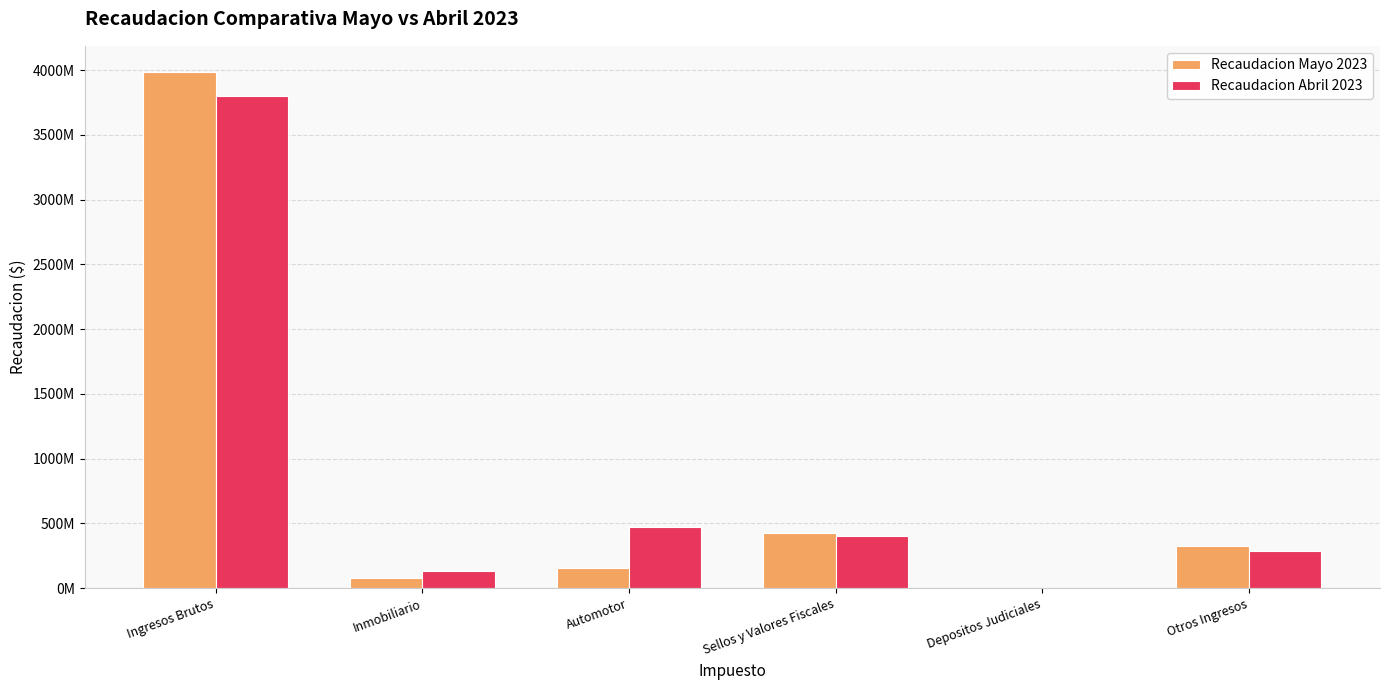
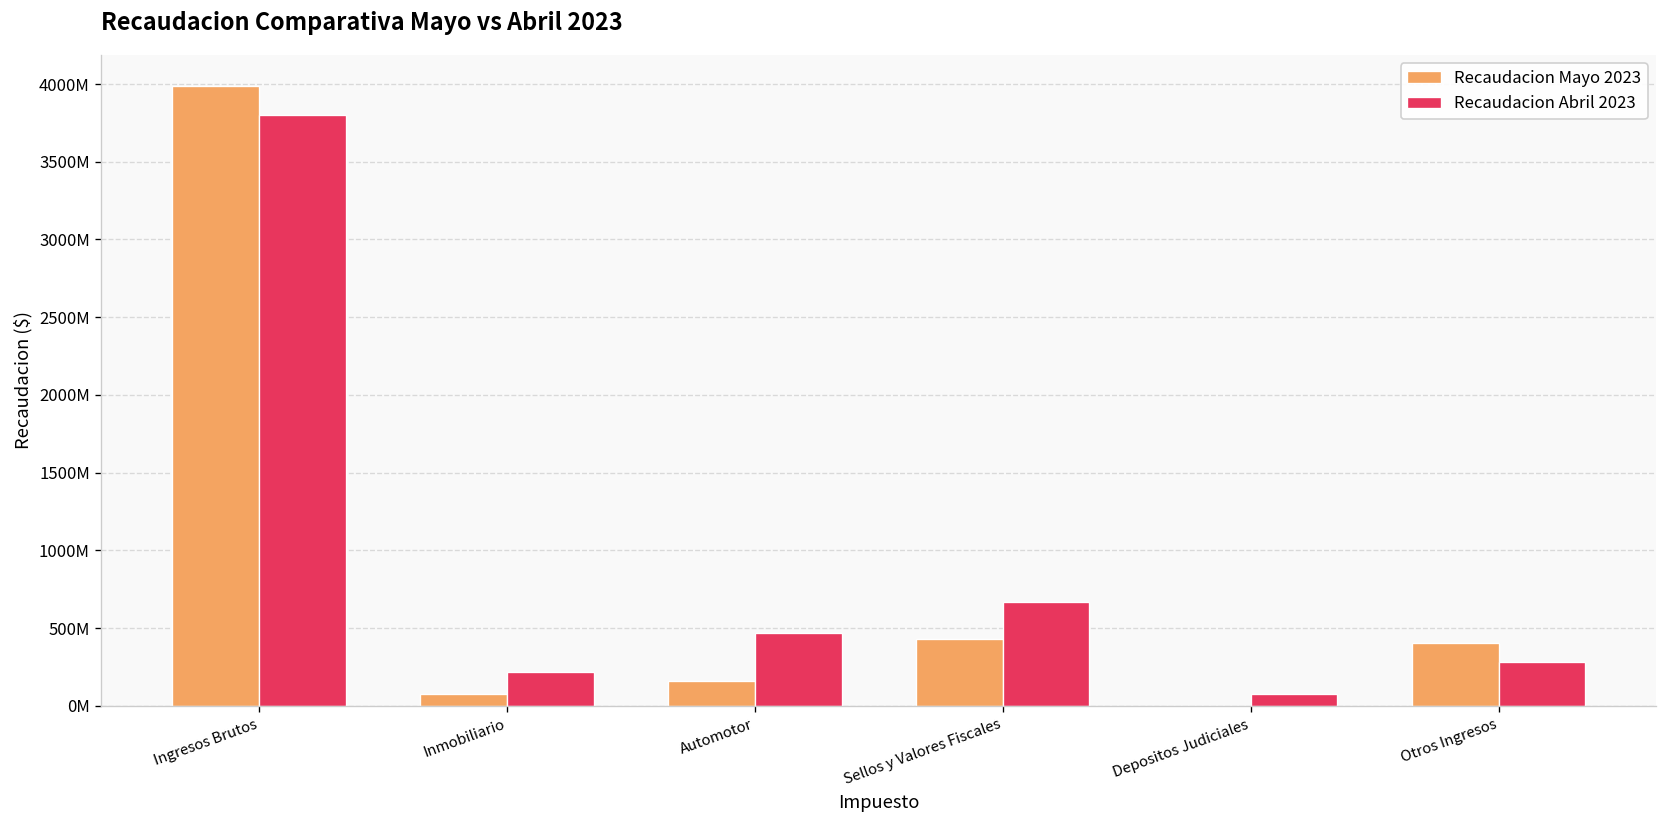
Recaudacion Abril 2023, Inmobiliario: 130000000 -> 220000000
Recaudacion Abril 2023, Sellos y Valores Fiscales: 400000000 -> 670000000
Recaudacion Abril 2023, Depositos Judiciales: 0 -> 80000000
Recaudacion Mayo 2023, Otros Ingresos: 320000000 -> 410000000
